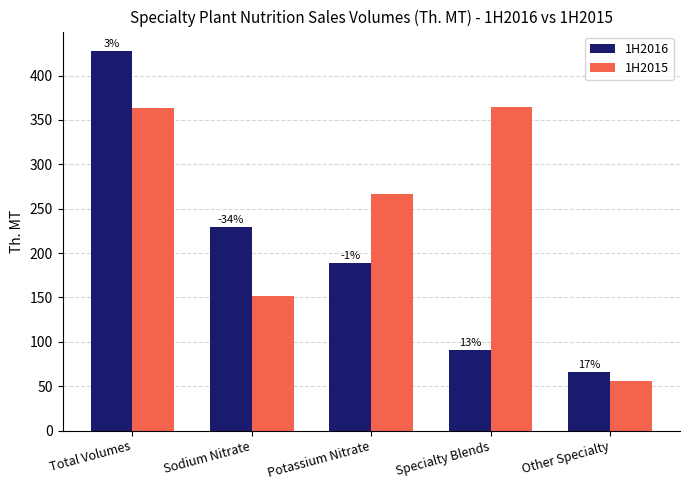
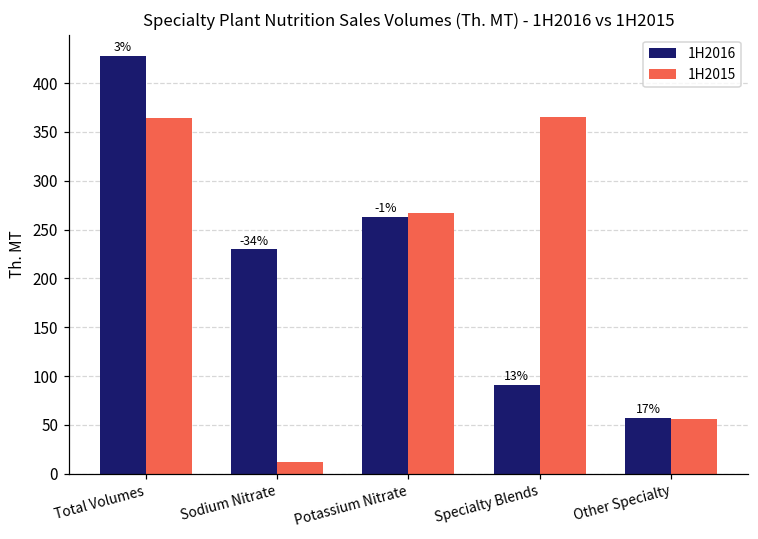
1H2015, Sodium Nitrate: 150 -> 10
1H2016, Potassium Nitrate: 190 -> 260
1H2016, Other Specialty: 70 -> 60
